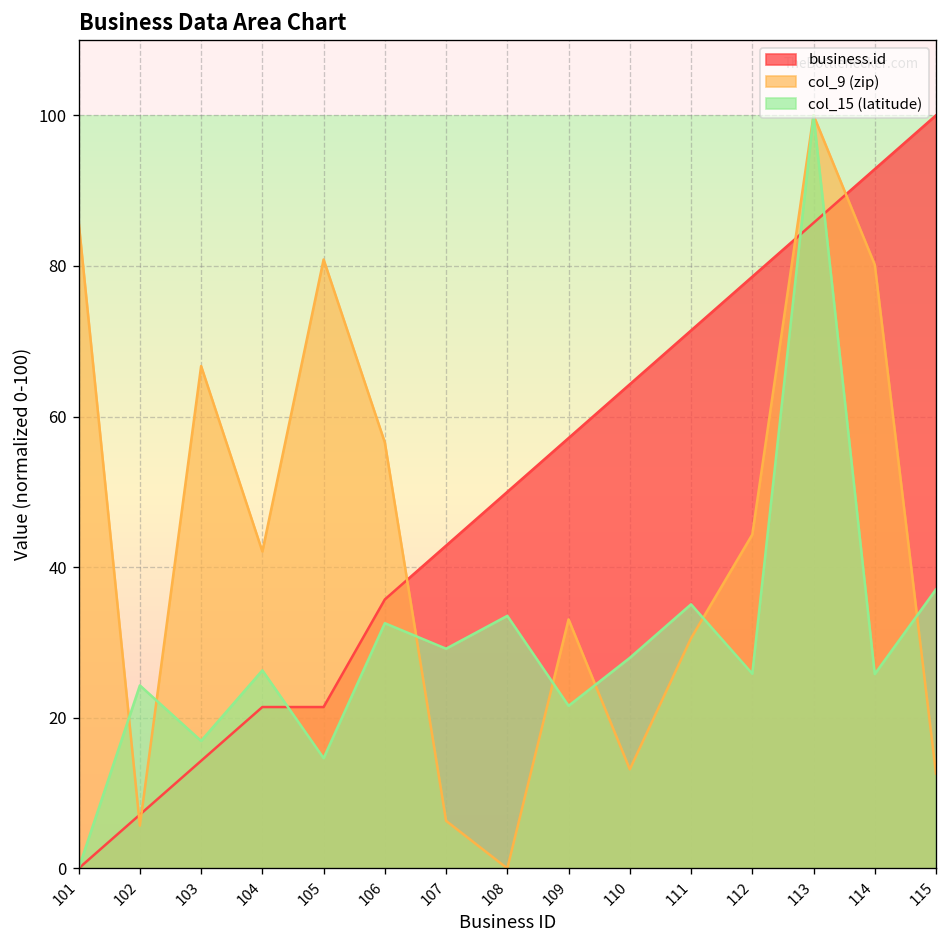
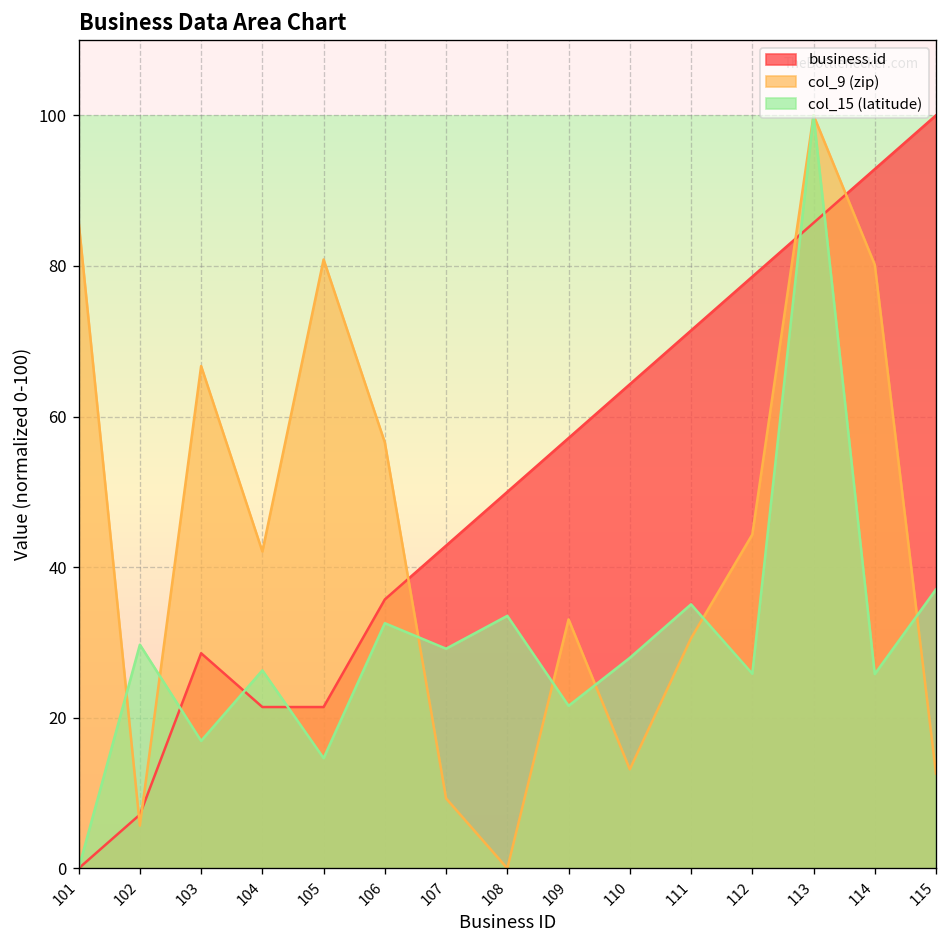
col_15 (latitude), 102: 24 -> 30
business.id, 103: 14 -> 29
col_9 (zip), 107: 6 -> 9
